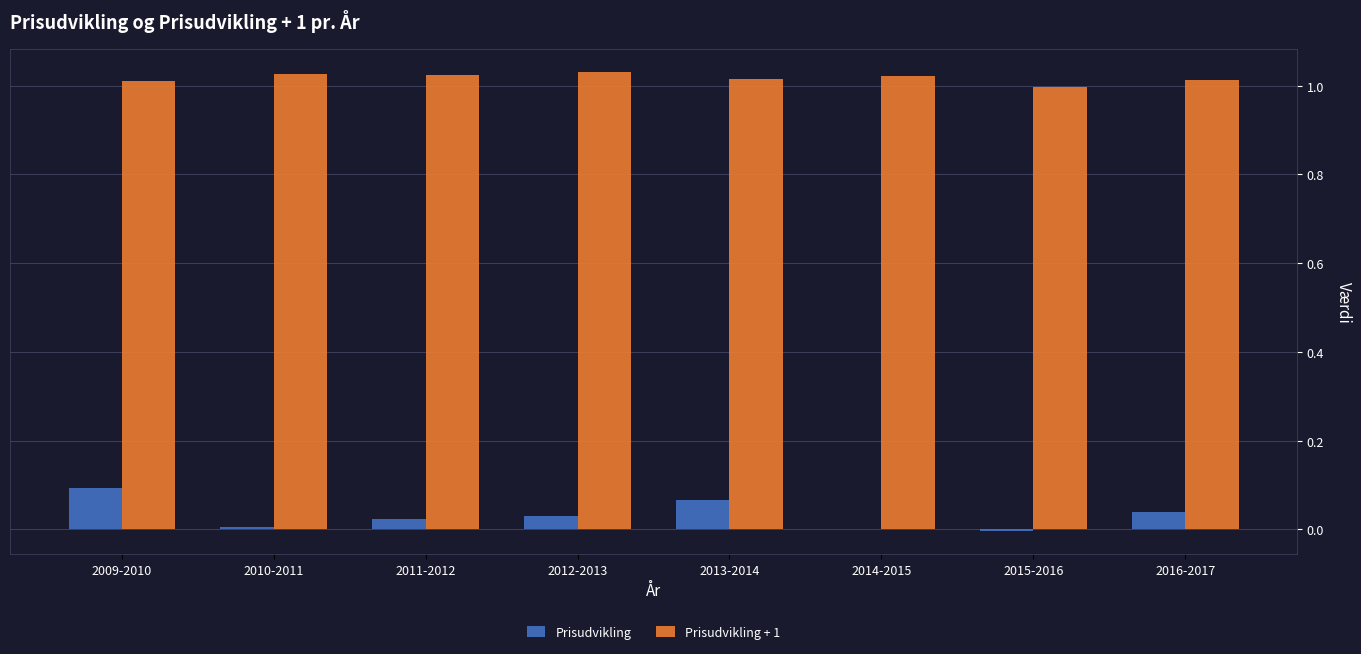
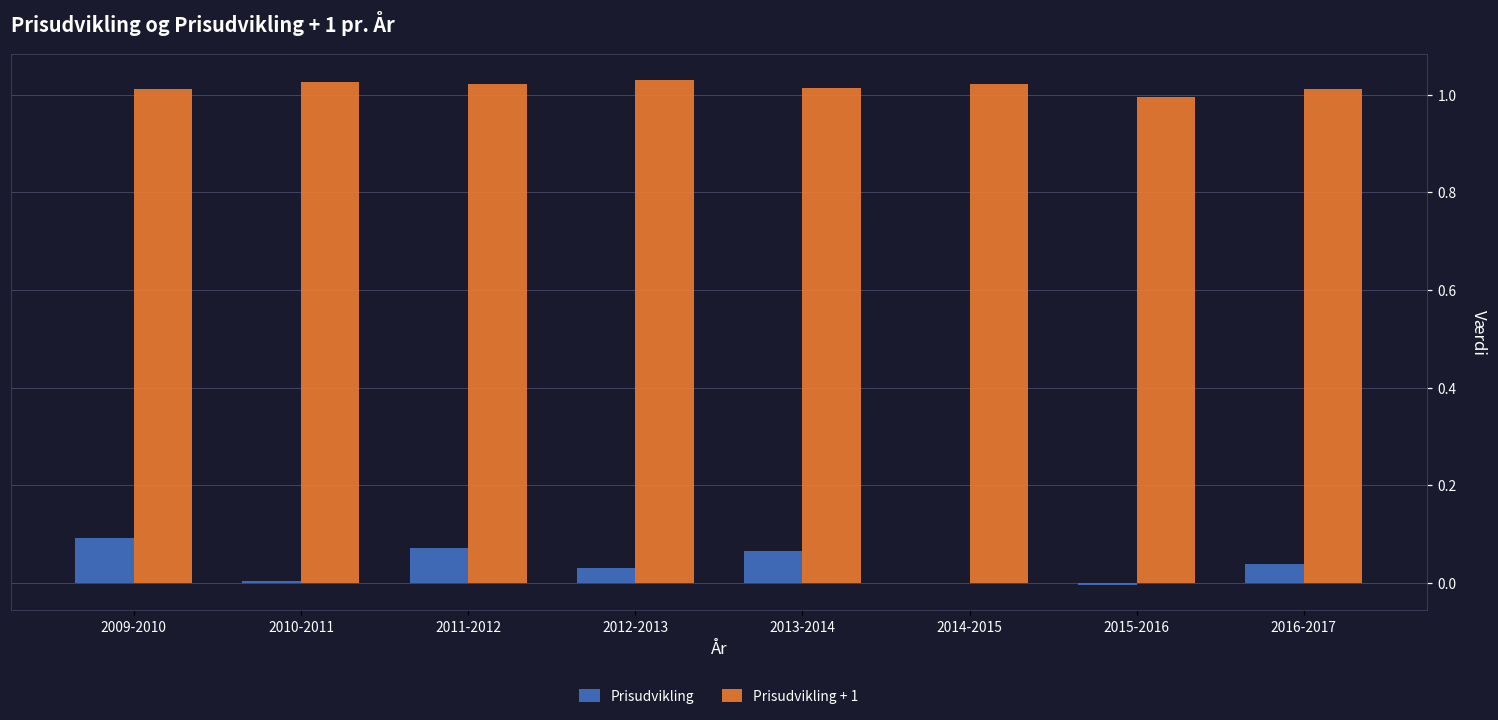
Prisudvikling, 2011-2012: 0.02 -> 0.07
